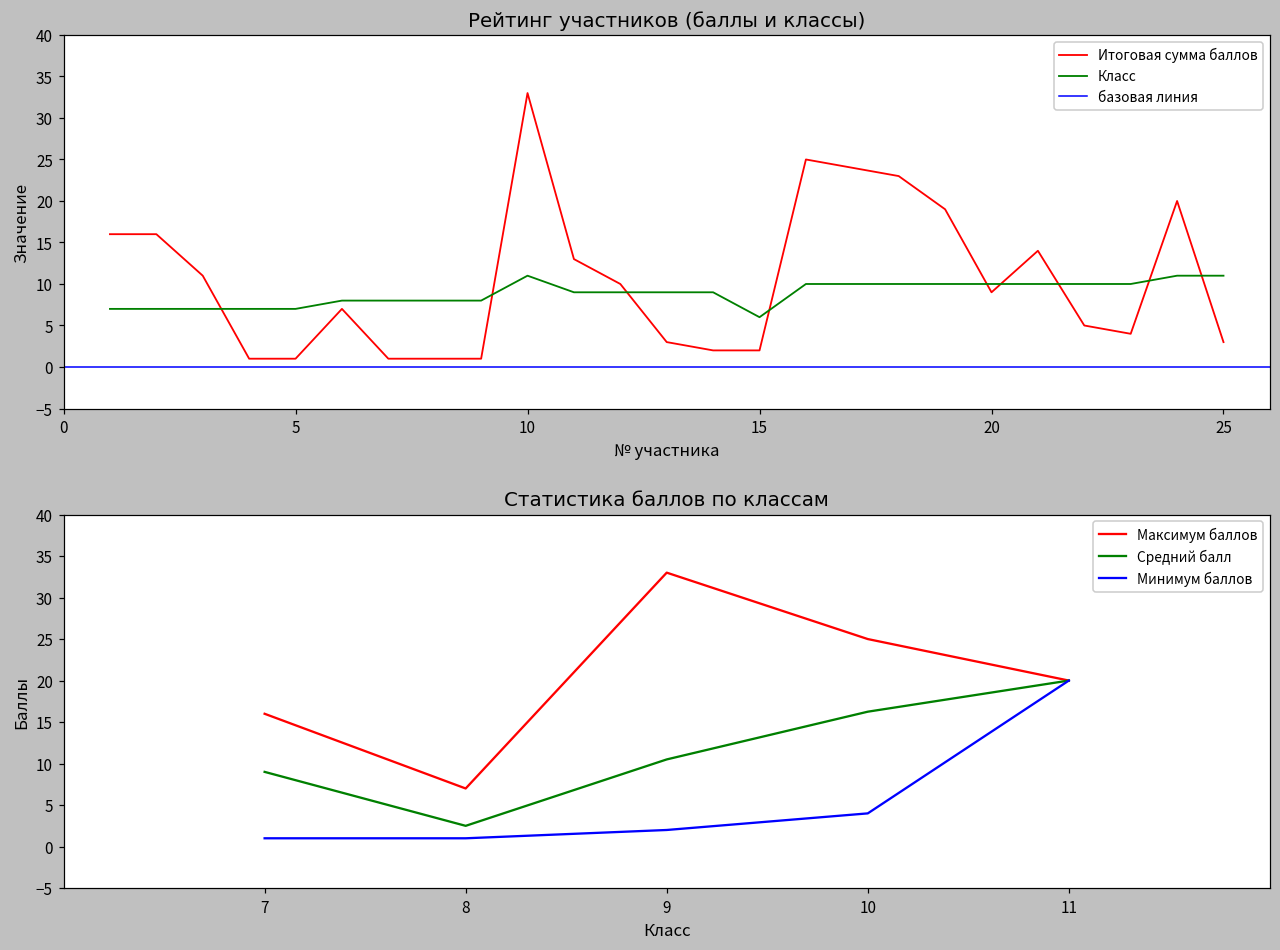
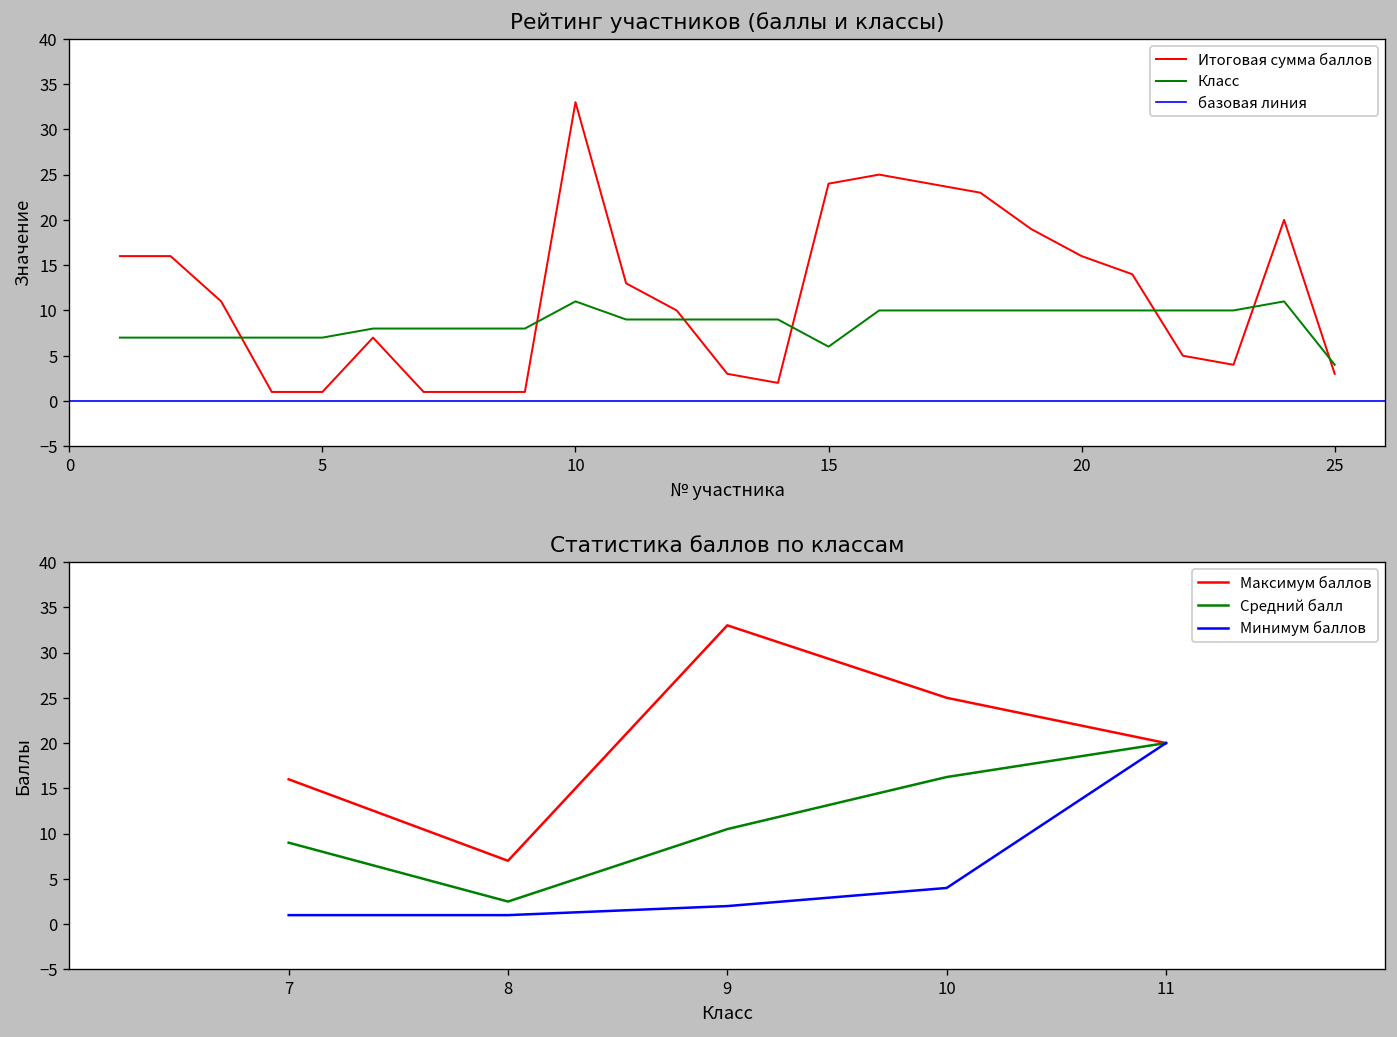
Рейтинг участников (баллы и классы), Итоговая сумма баллов, 15: 2 -> 24
Рейтинг участников (баллы и классы), Итоговая сумма баллов, 20: 9 -> 16
Рейтинг участников (баллы и классы), Класс, 25: 11 -> 4
